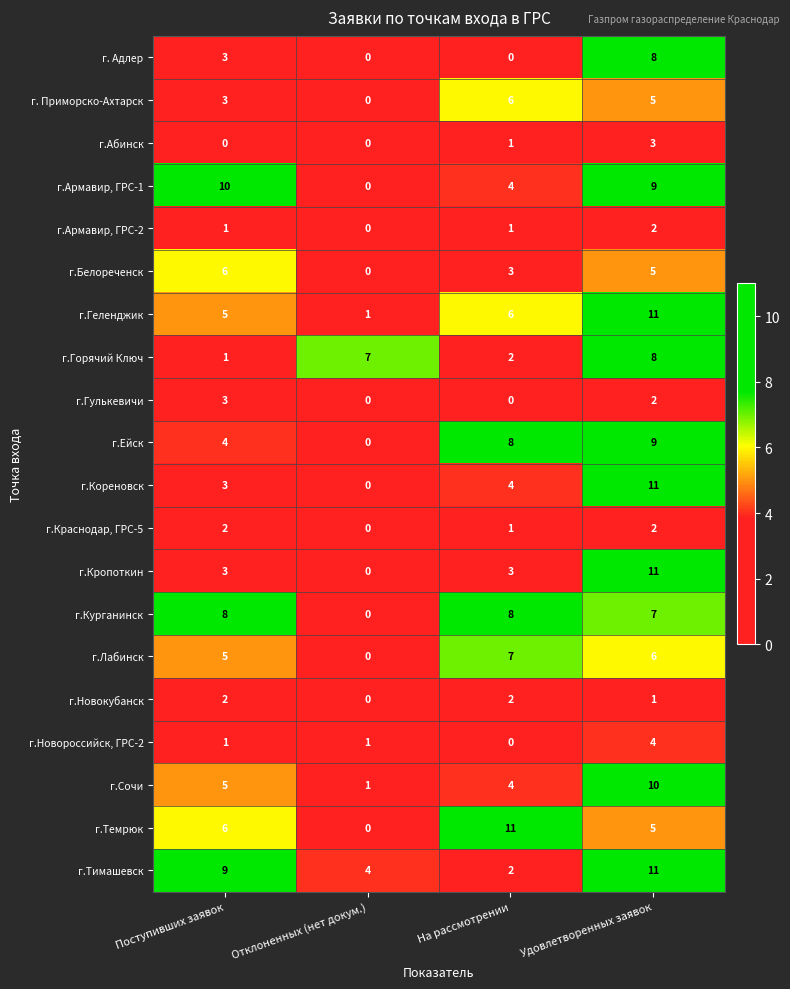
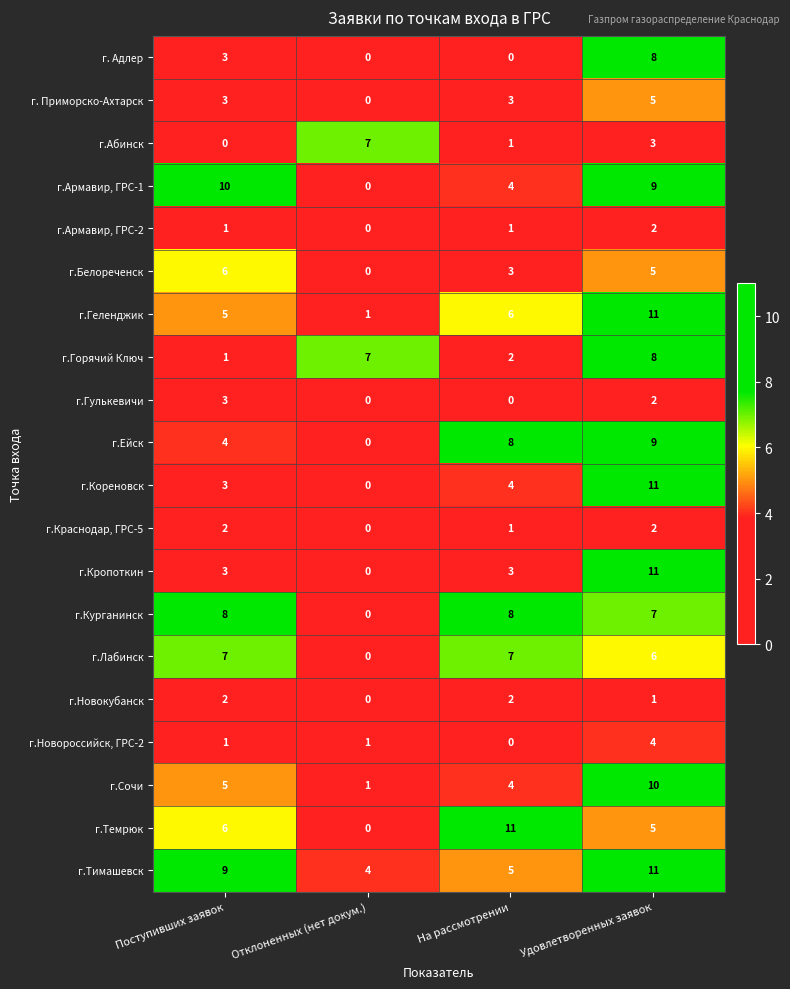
г. Приморско-Ахтарск, На рассмотрении: 6 -> 3
г.Абинск, Отклоненных (нет докум.): 0 -> 7
г.Лабинск, Поступивших заявок: 5 -> 7
г.Тимашевск, На рассмотрении: 2 -> 5
